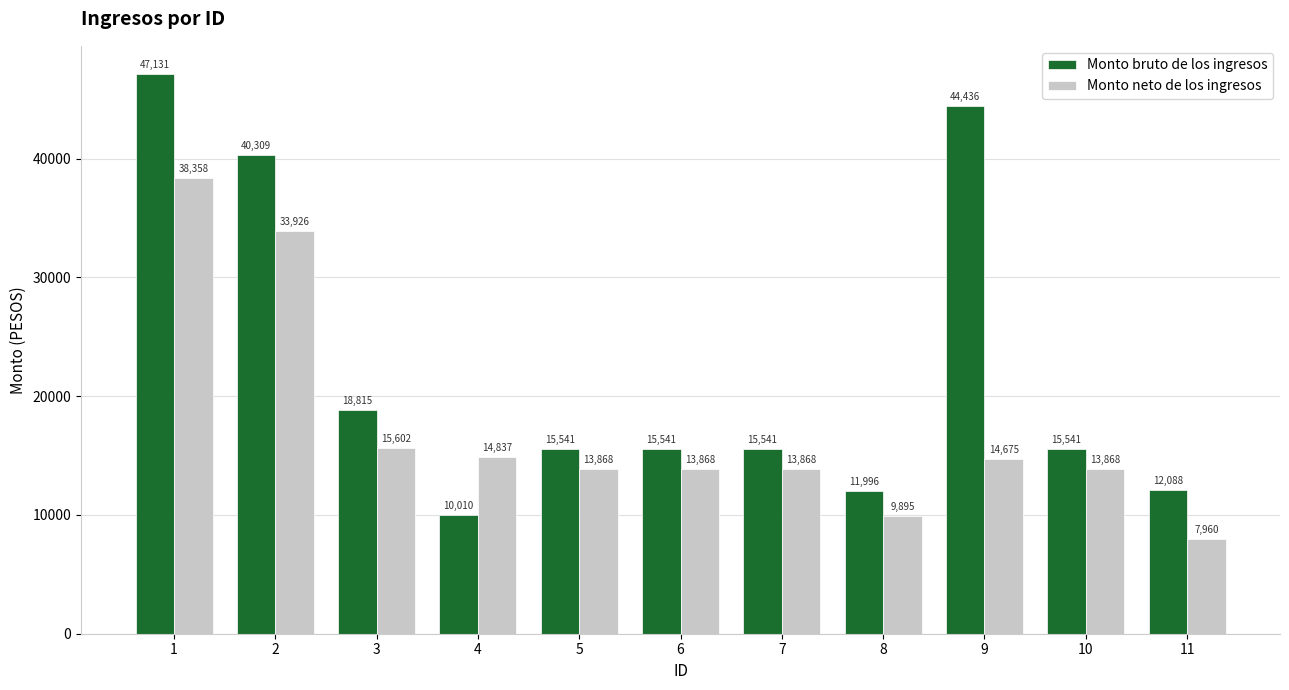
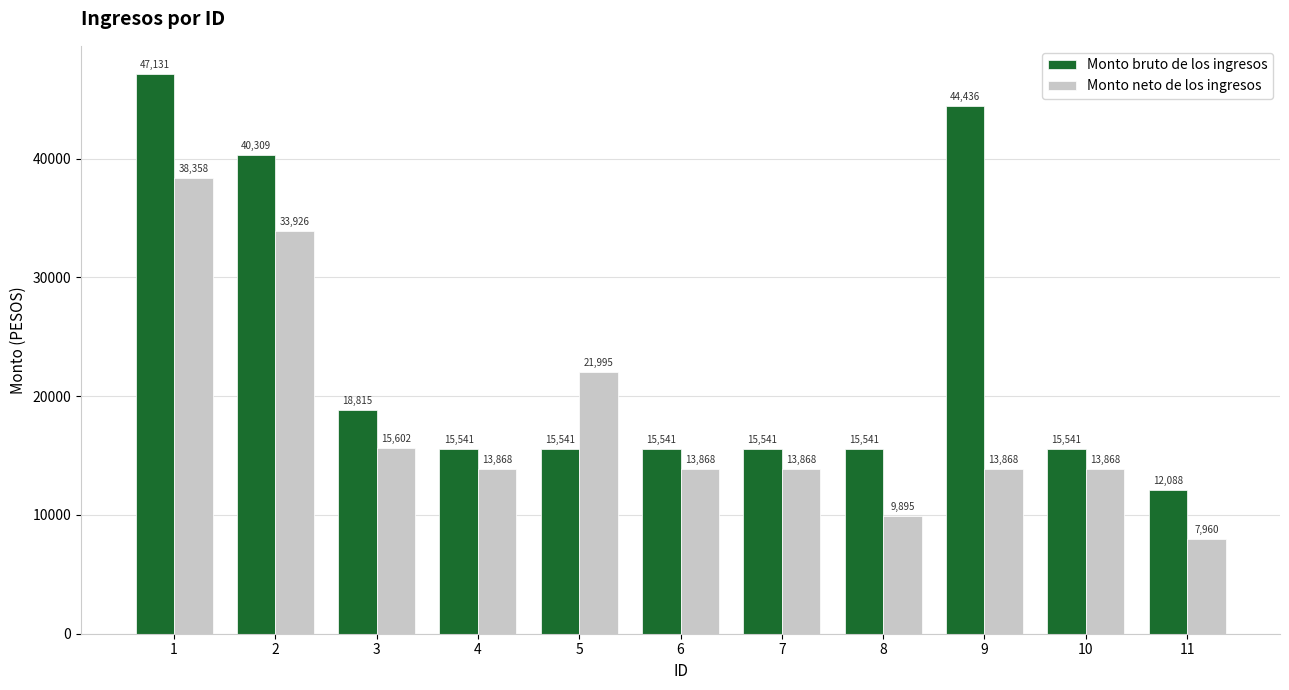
Monto bruto de los ingresos, 4: 10,010 -> 15,541
Monto neto de los ingresos, 4: 14,837 -> 13,868
Monto neto de los ingresos, 5: 13,868 -> 21,995
Monto bruto de los ingresos, 8: 11,996 -> 15,541
Monto neto de los ingresos, 9: 14,675 -> 13,868
